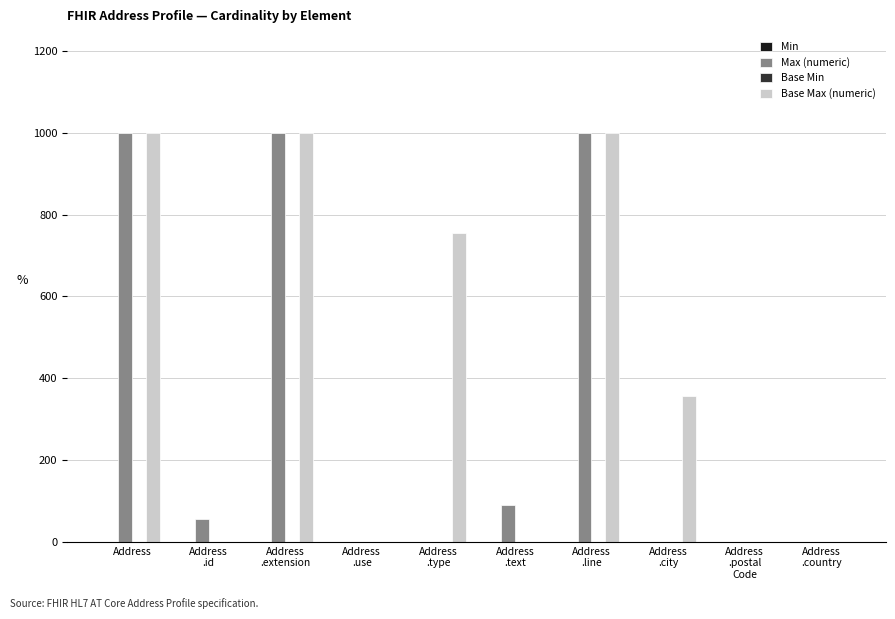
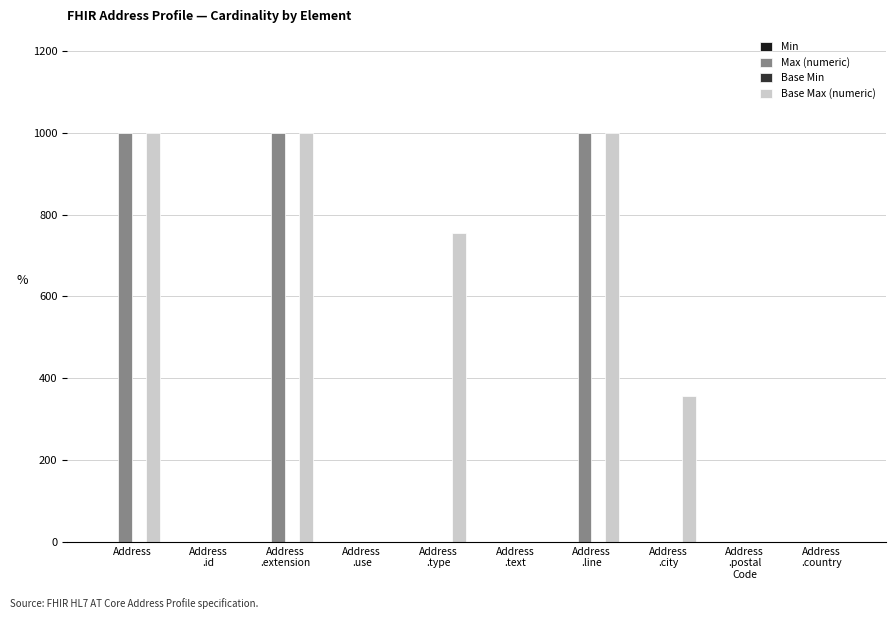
Max (numeric), Address .id: 60 -> 0
Max (numeric), Address .text: 90 -> 0
